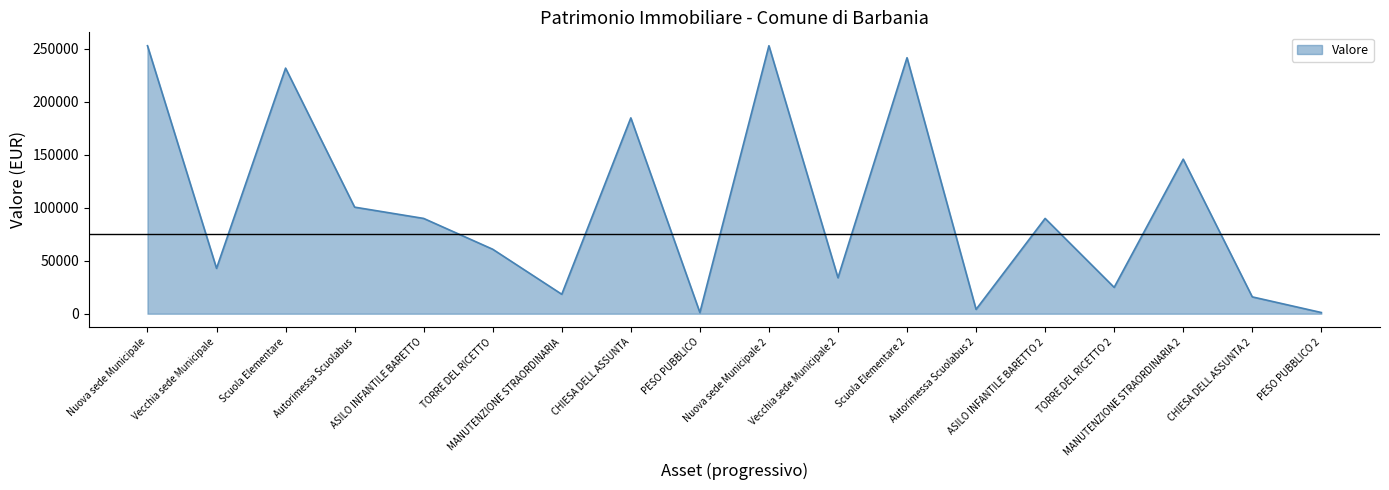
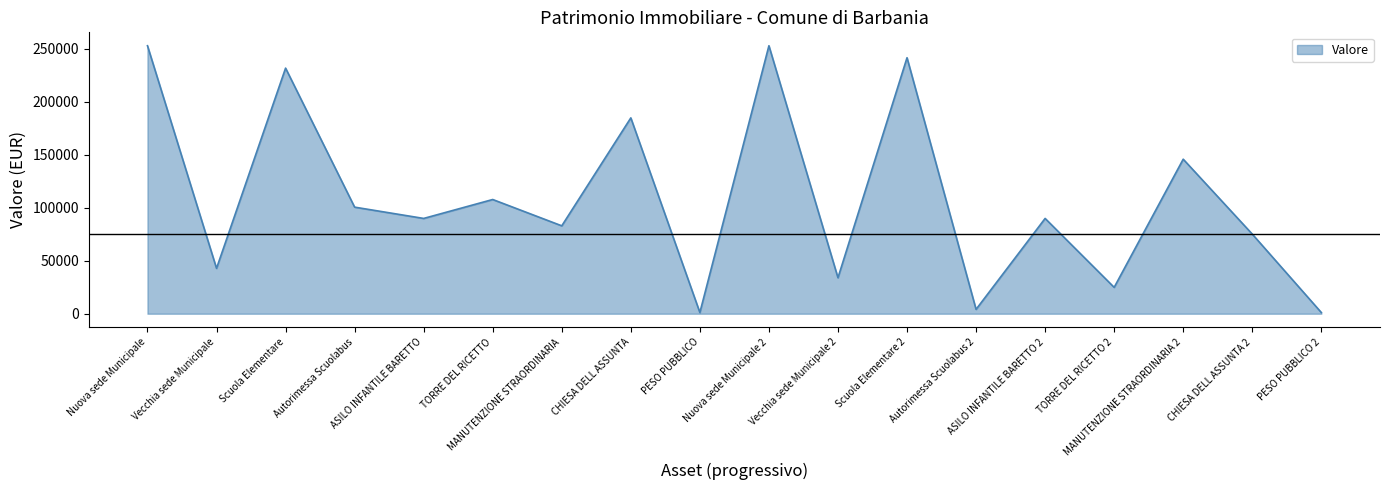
TORRE DEL RICETTO: 61000 -> 108000
MANUTENZIONE STRAORDINARIA: 18000 -> 83000
CHIESA DELL ASSUNTA 2: 16000 -> 75000
